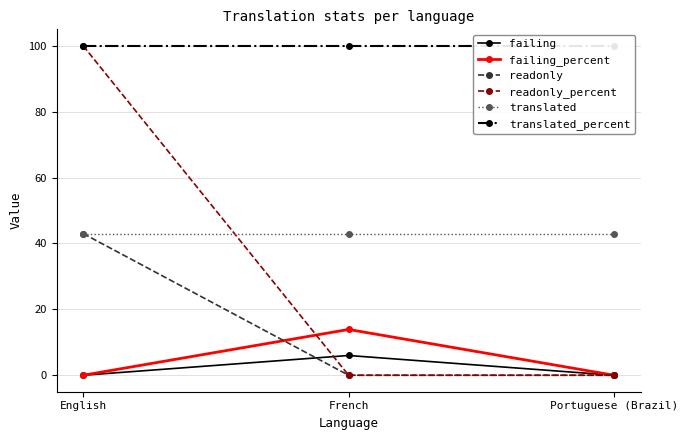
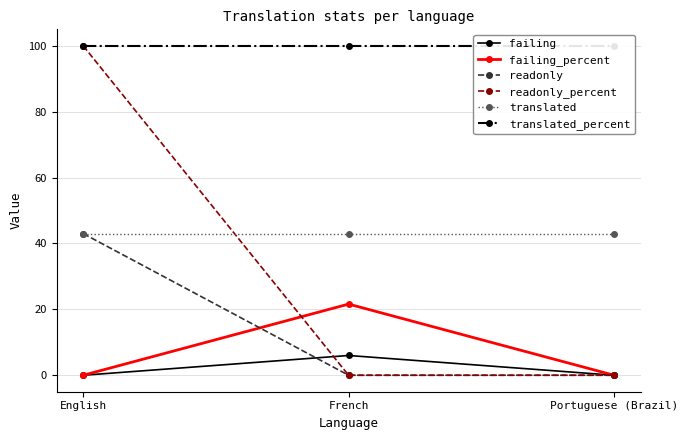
failing_percent, French: 14 -> 22
